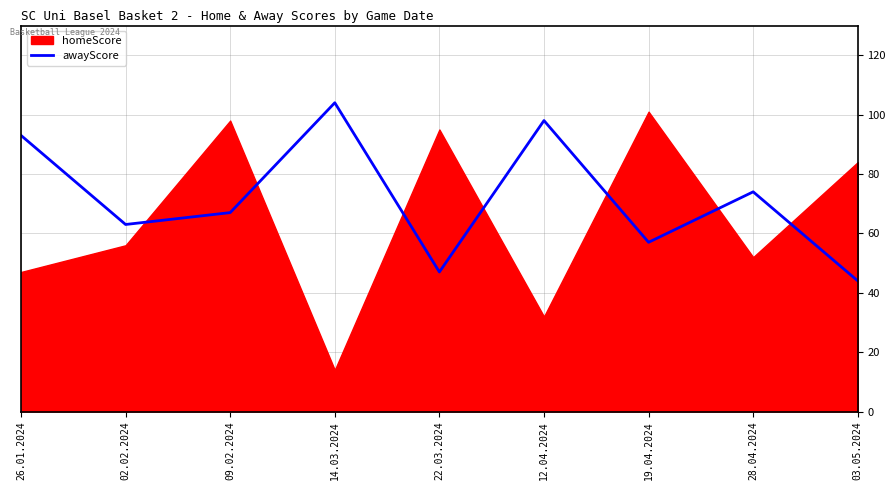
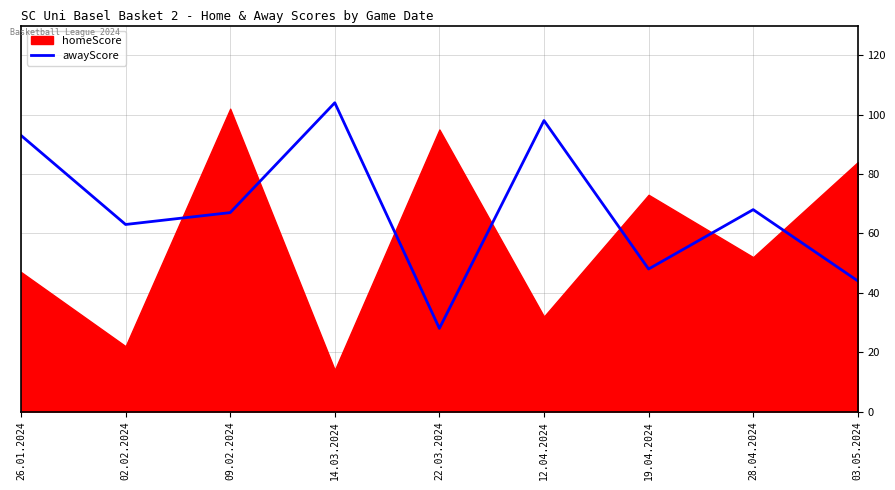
homeScore, 02.02.2024: 56 -> 22
homeScore, 09.02.2024: 98 -> 102
awayScore, 22.03.2024: 47 -> 28
awayScore, 19.04.2024: 57 -> 48
homeScore, 19.04.2024: 101 -> 73
awayScore, 28.04.2024: 74 -> 68
